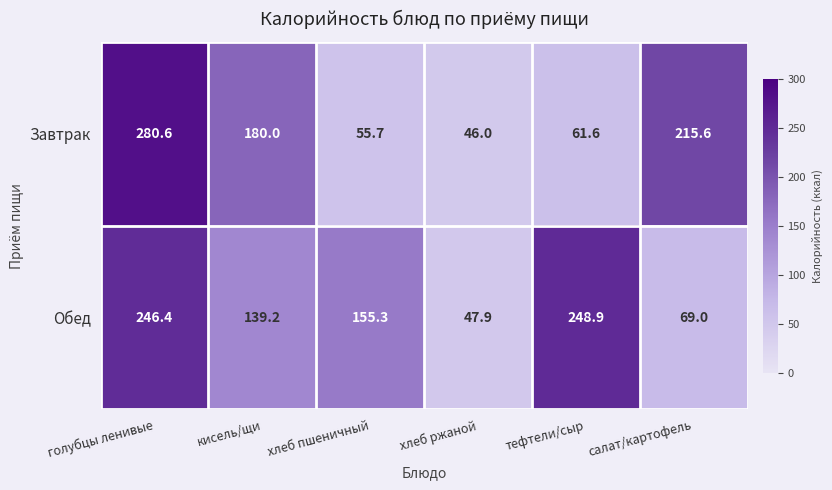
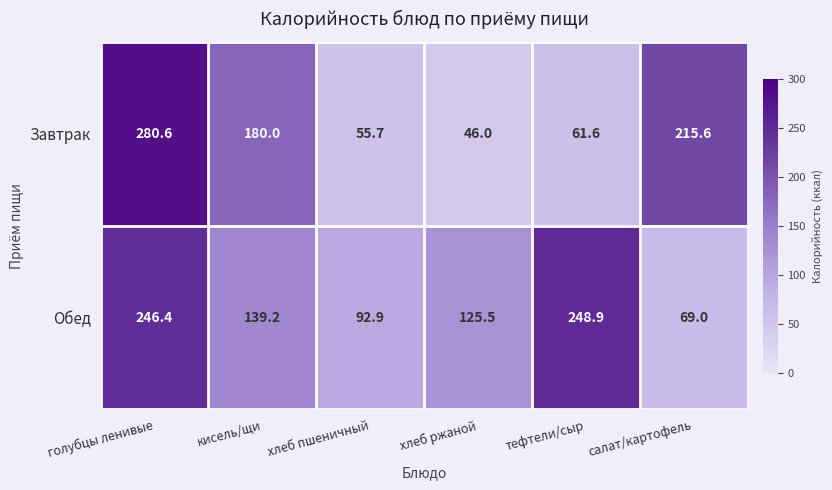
Обед, хлеб пшеничный: 155.3 -> 92.9
Обед, хлеб ржаной: 47.9 -> 125.5
